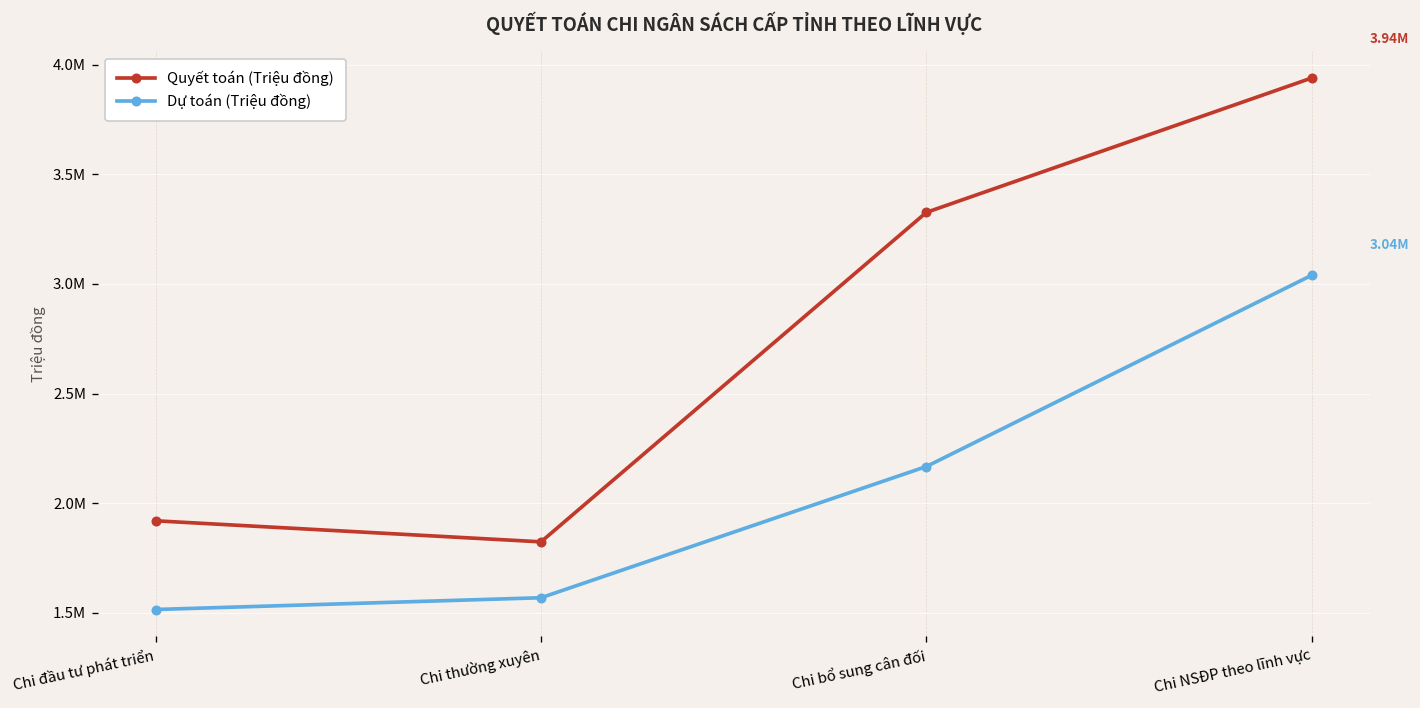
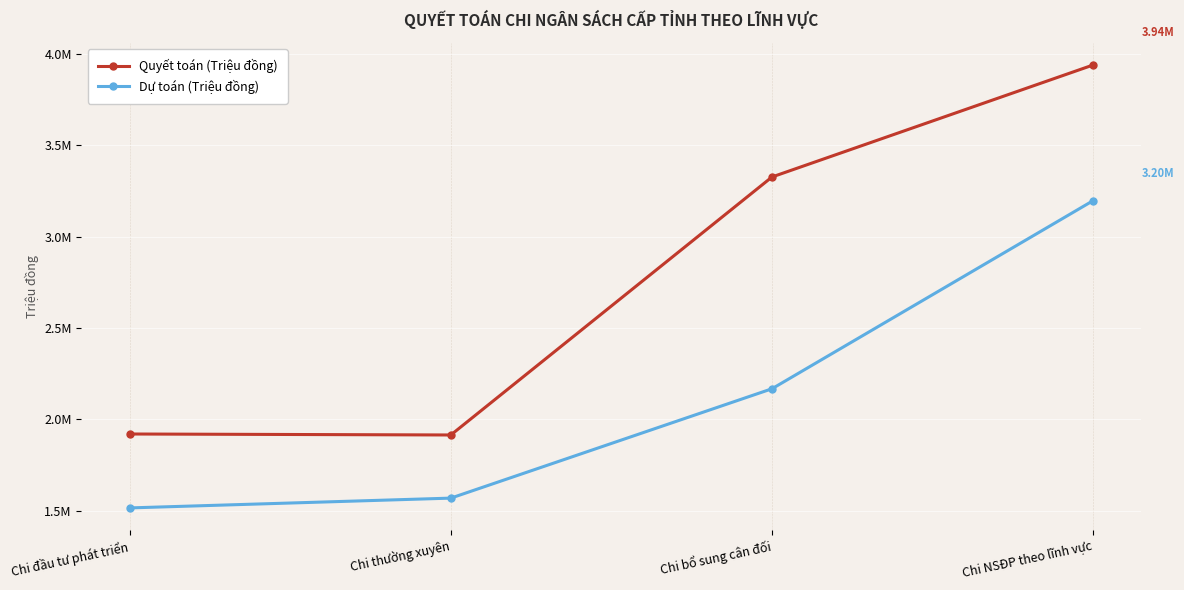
Quyết toán (Triệu đồng), Chi thường xuyên: 1820000 -> 1910000
Dự toán (Triệu đồng), Chi NSĐP theo lĩnh vực: 3.04M -> 3.20M
